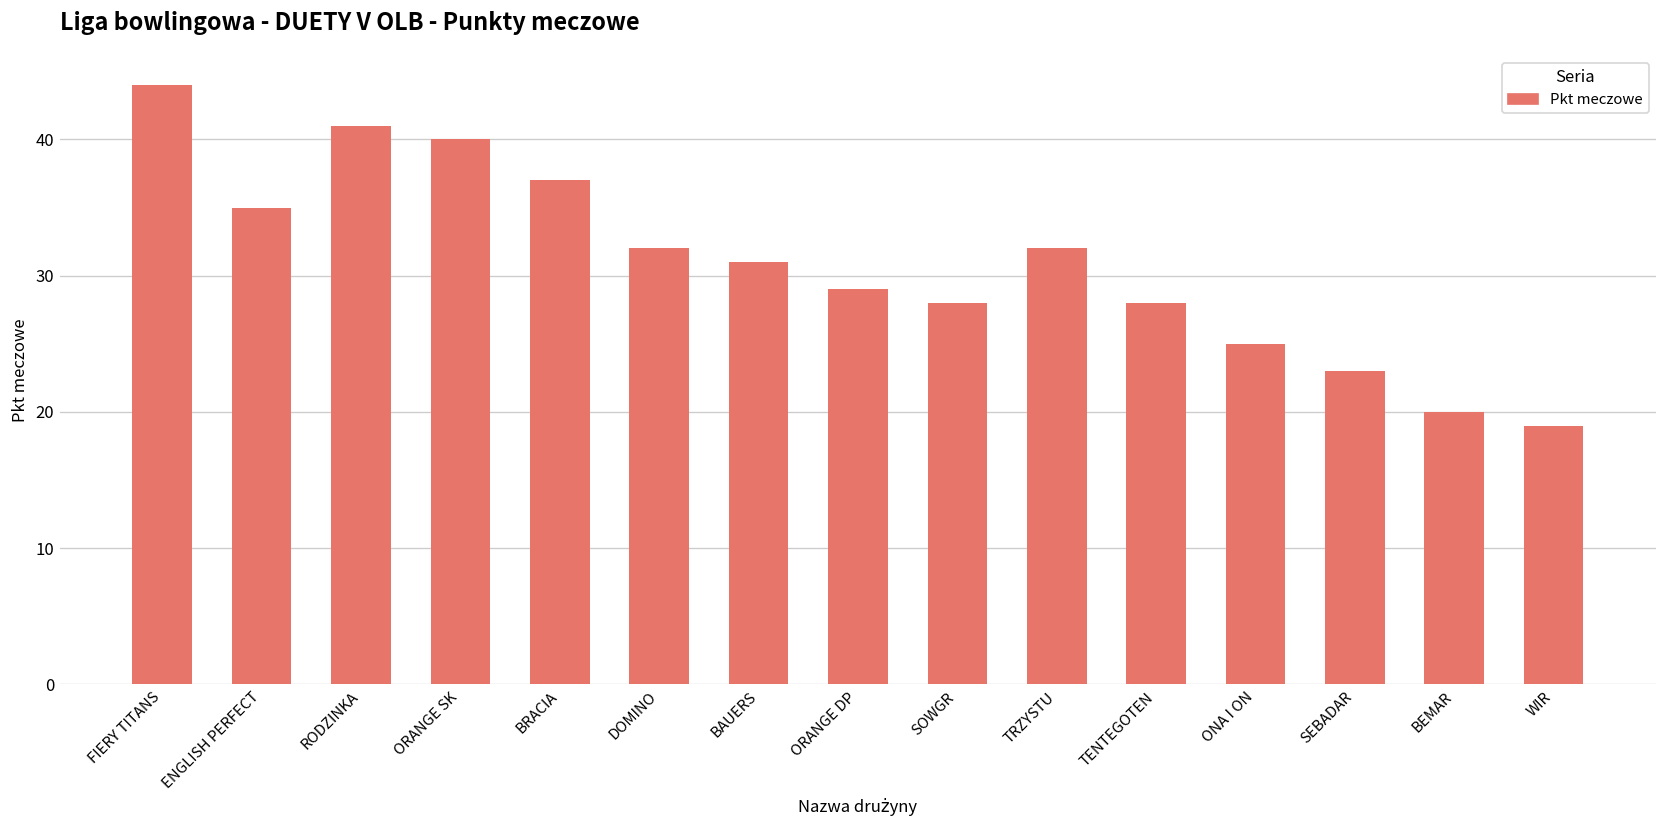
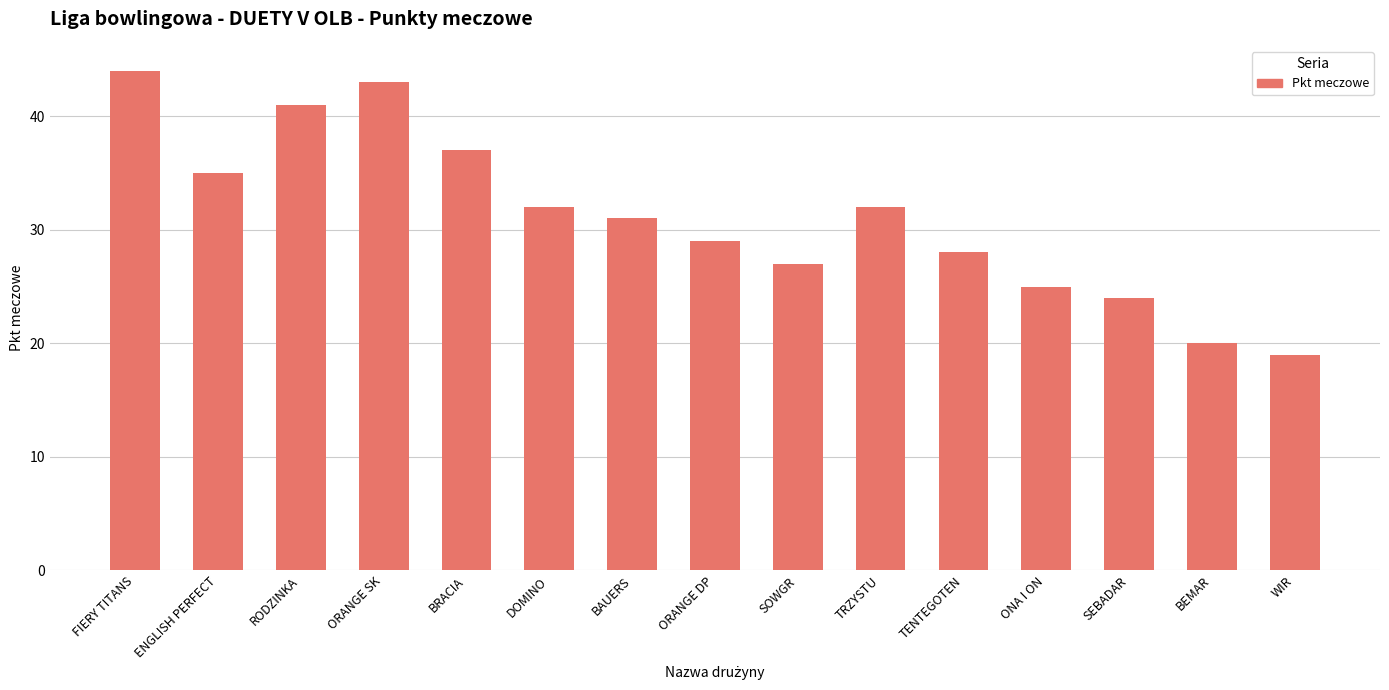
ORANGE SK: 40 -> 43
SOWGR: 28 -> 27
SEBADAR: 23 -> 24
